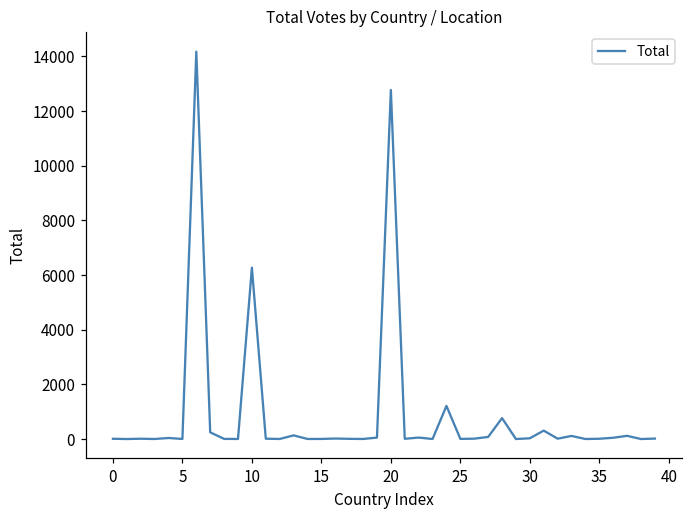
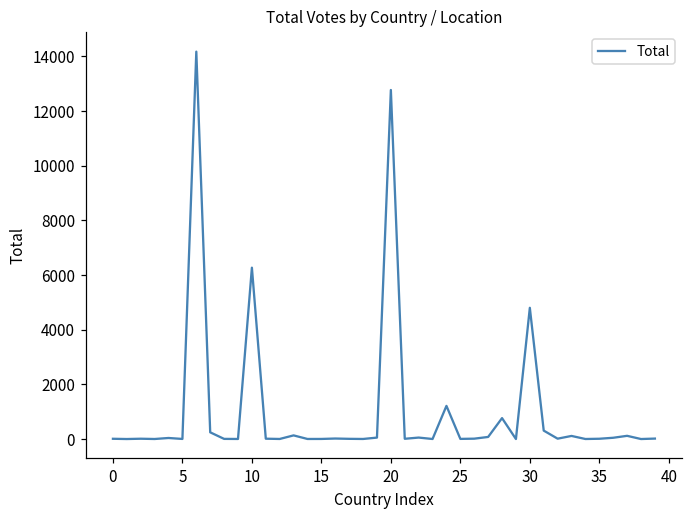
30: 0 -> 4800
